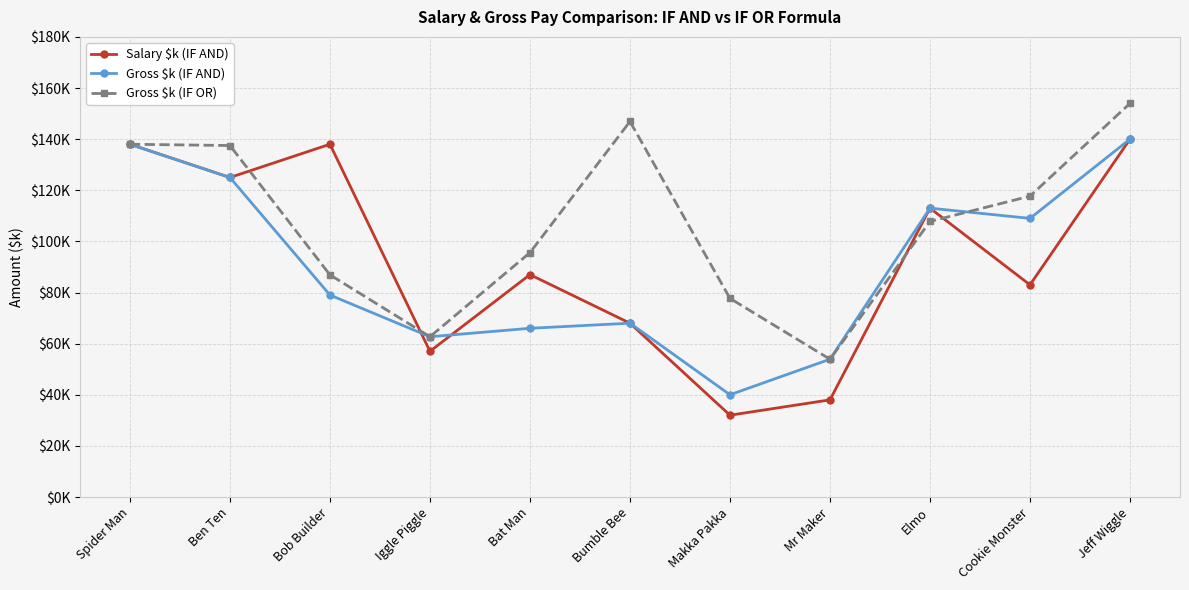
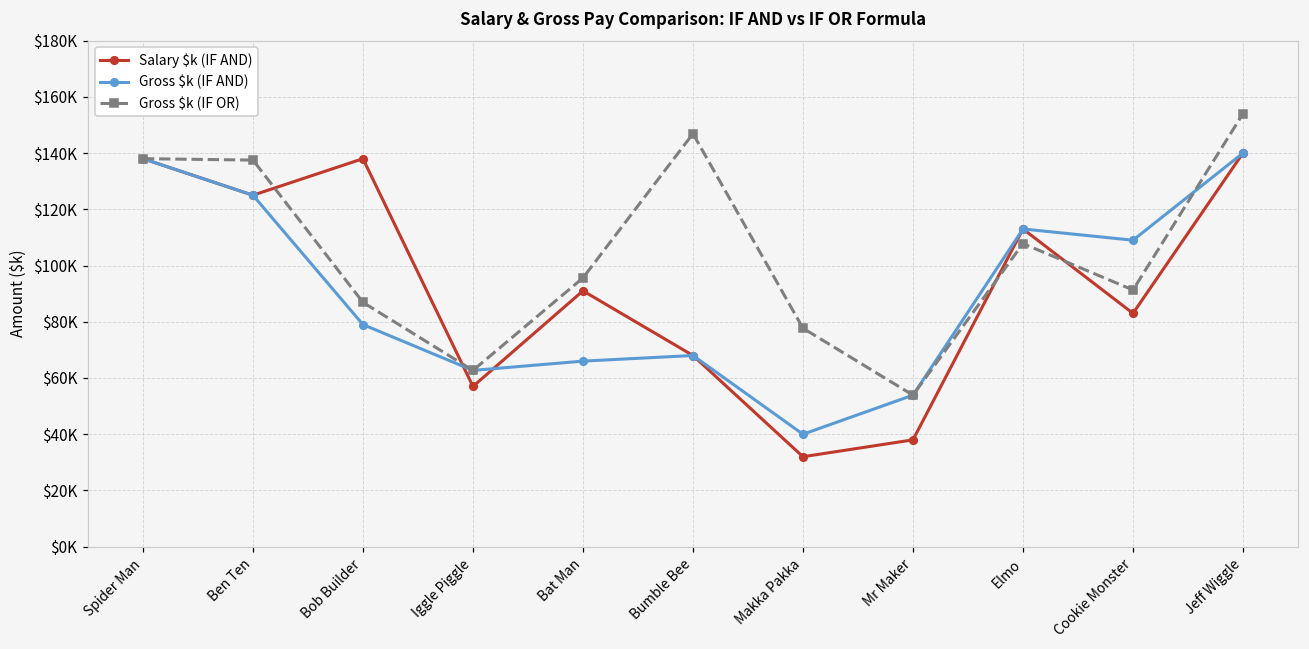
Salary $k (IF AND), Bat Man: $87000 -> $91000
Gross $k (IF OR), Cookie Monster: $118000 -> $91000
